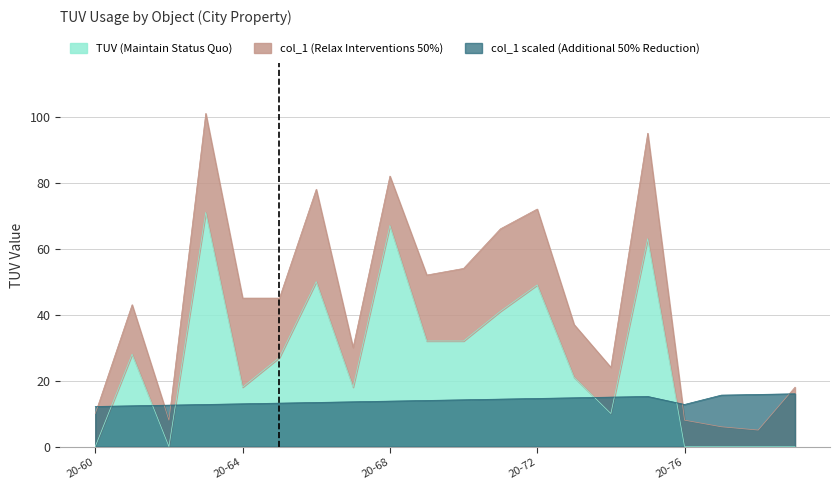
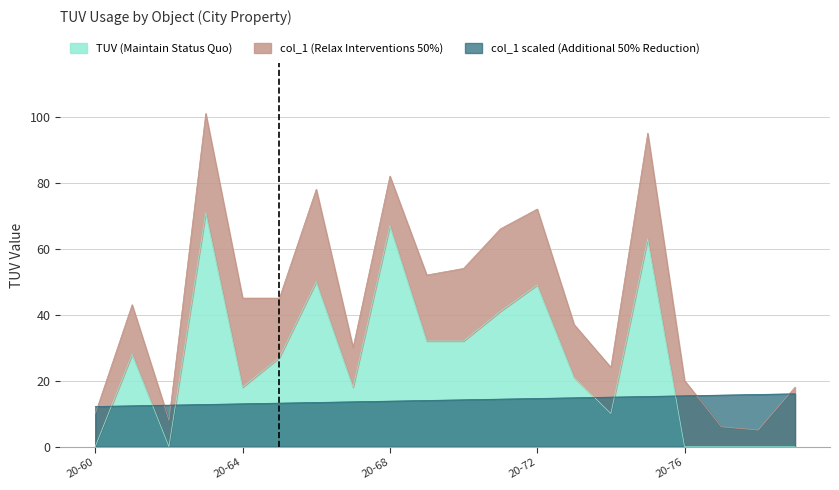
col_1 (Relax Interventions 50%), 20-76: 8 -> 20
col_1 scaled (Additional 50% Reduction), 20-76: 13 -> 15
